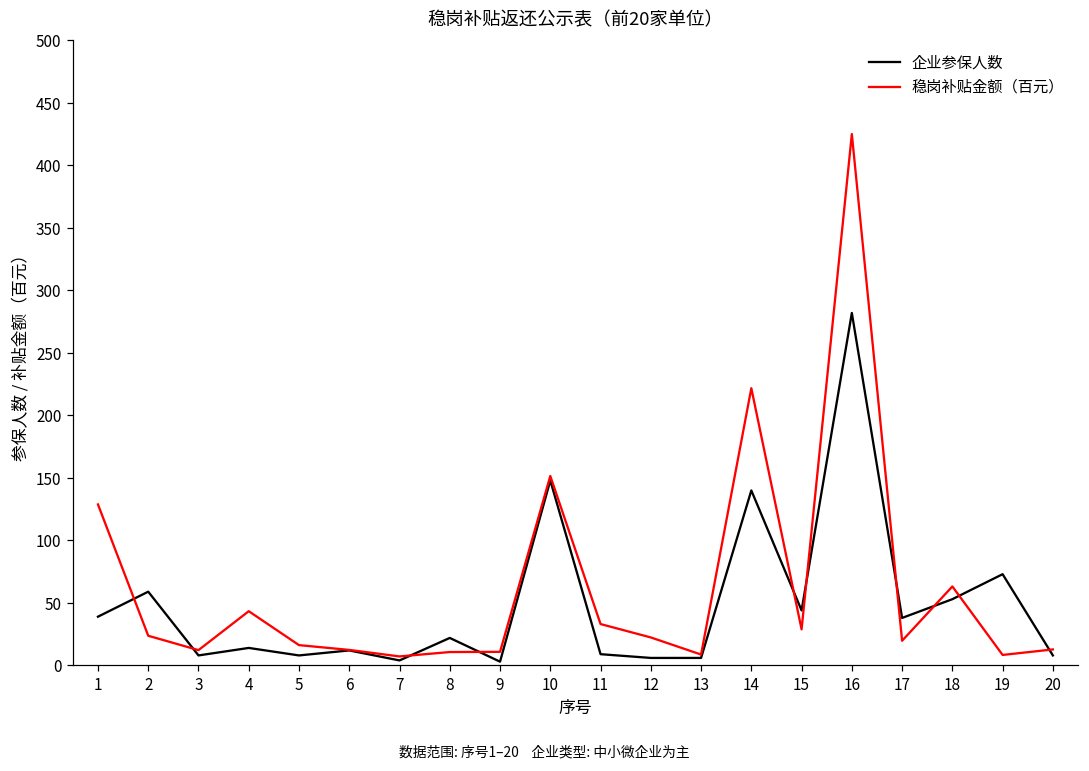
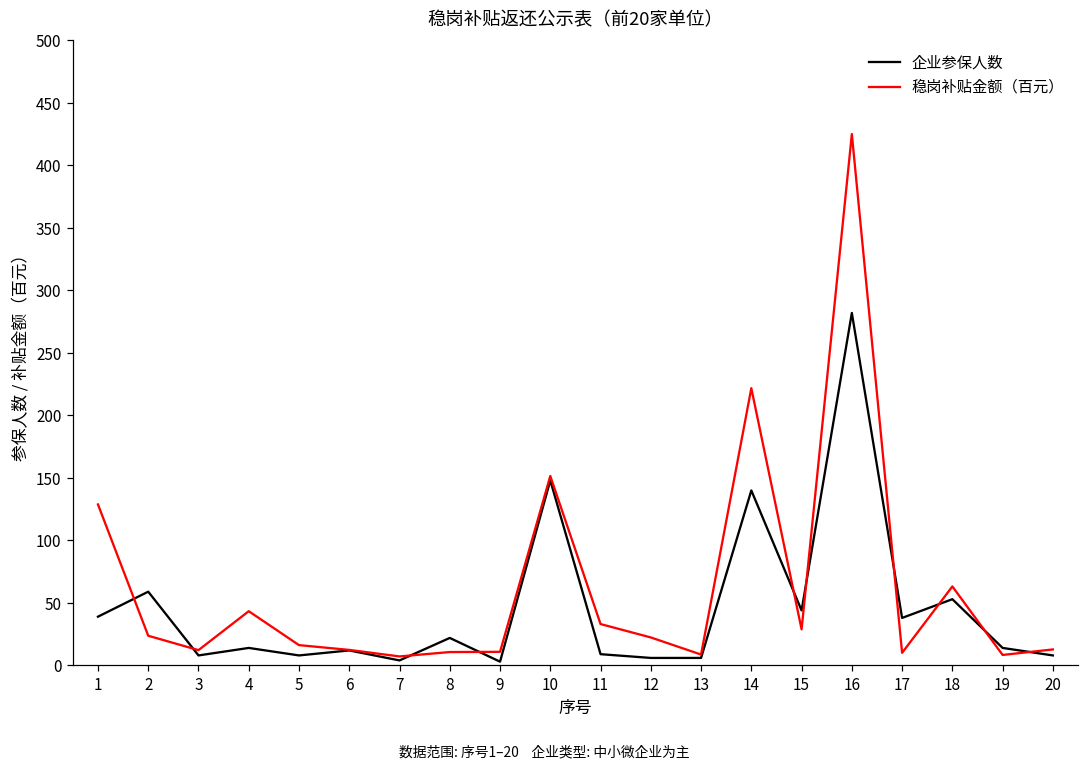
稳岗补贴金额（百元）, 17: 20 -> 10
企业参保人数, 19: 73 -> 14
